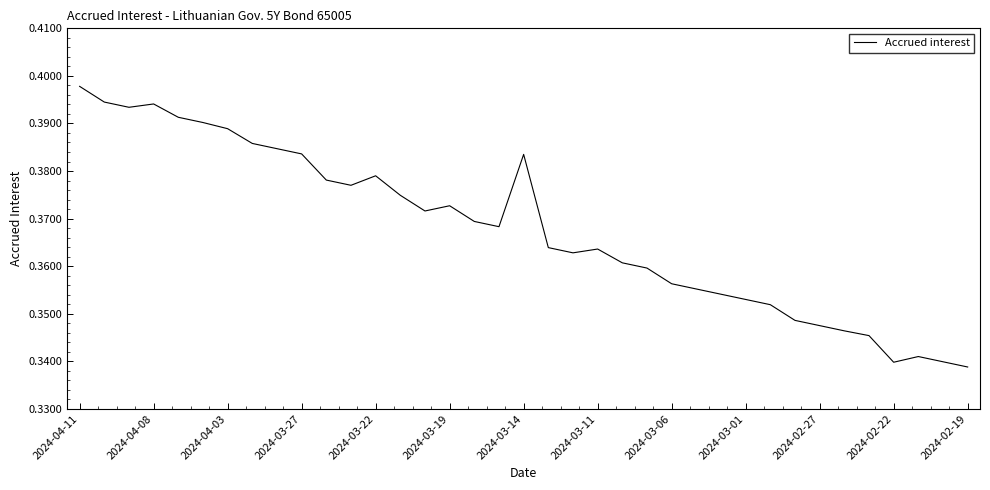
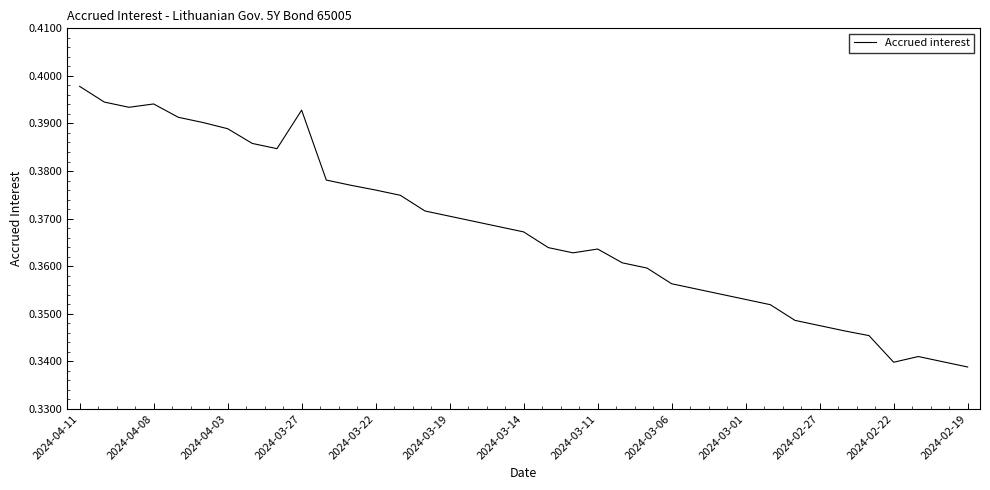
2024-03-27: 0.384 -> 0.393
2024-03-22: 0.379 -> 0.376
2024-03-19: 0.373 -> 0.371
2024-03-14: 0.384 -> 0.367
